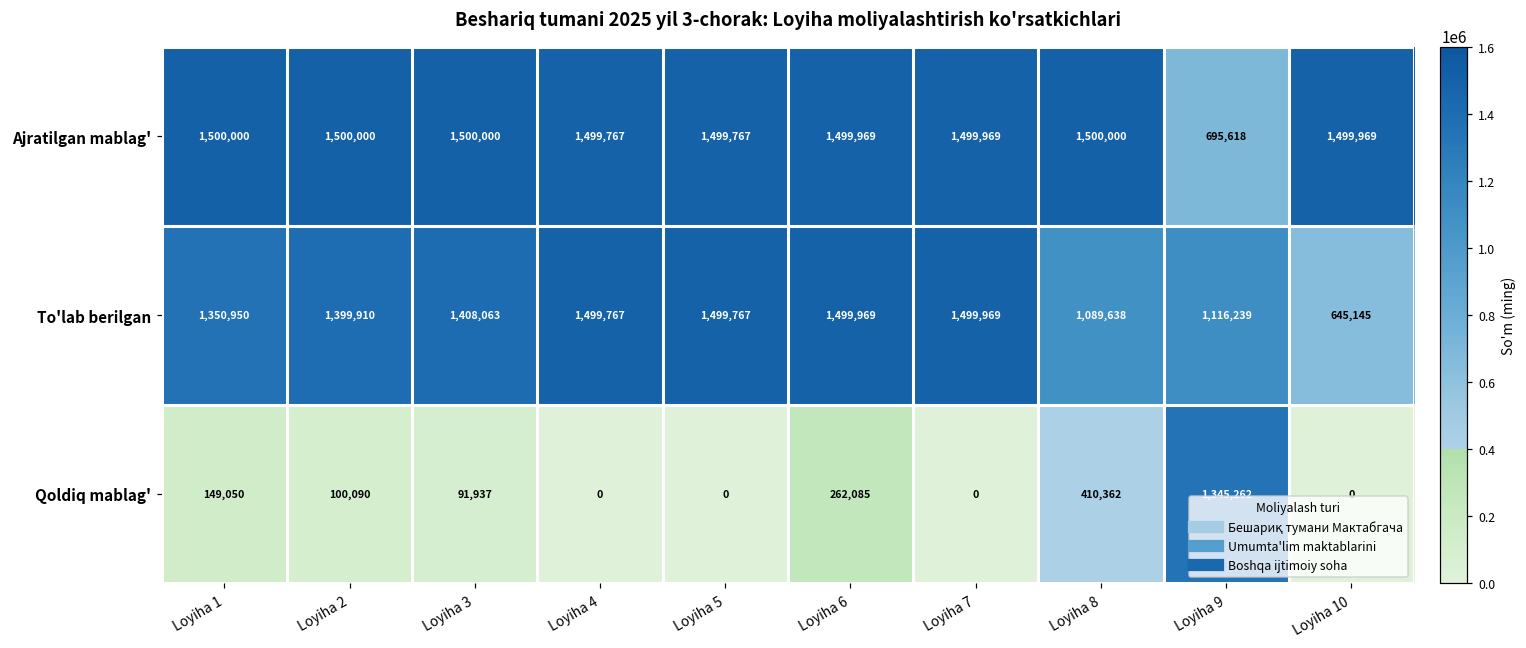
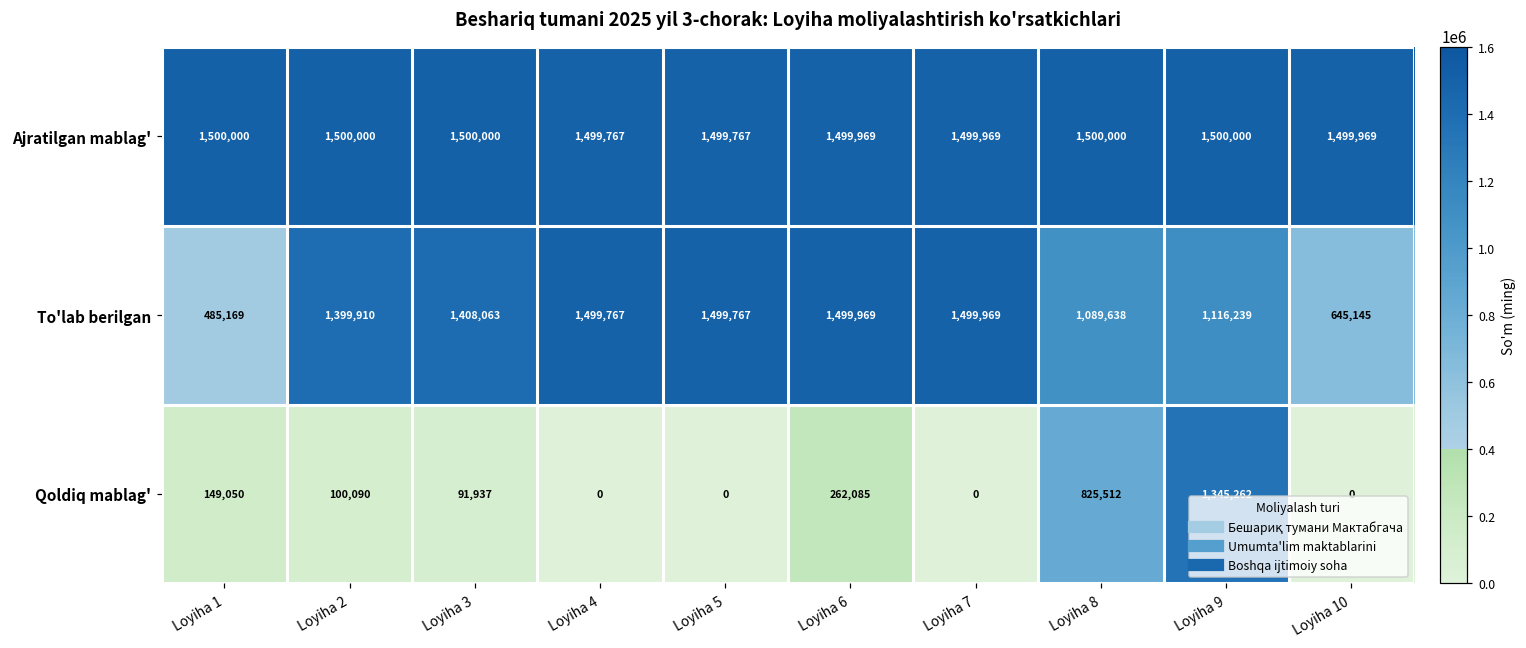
Ajratilgan mablag', Loyiha 9: 695,618 -> 1,500,000
To'lab berilgan, Loyiha 1: 1,350,950 -> 485,169
Qoldiq mablag', Loyiha 8: 410,362 -> 825,512
